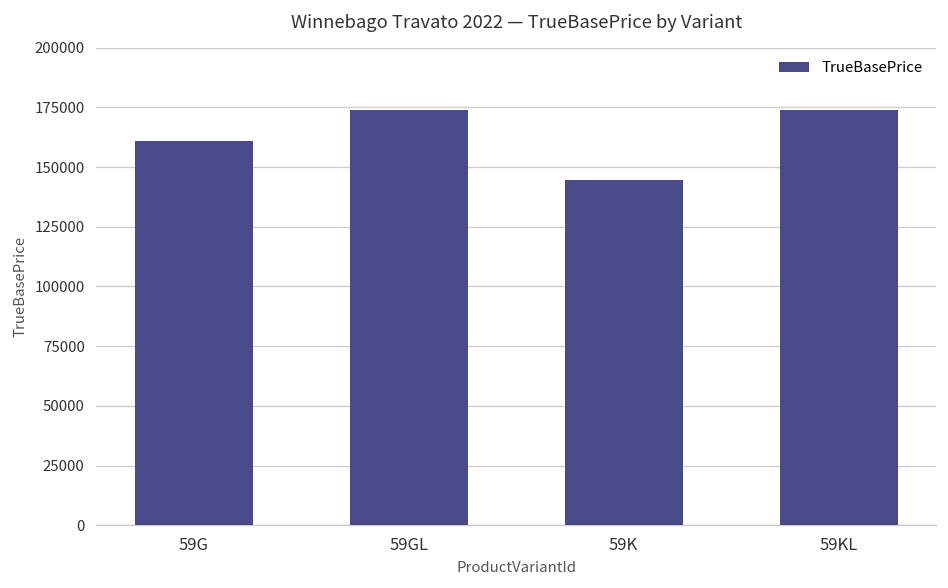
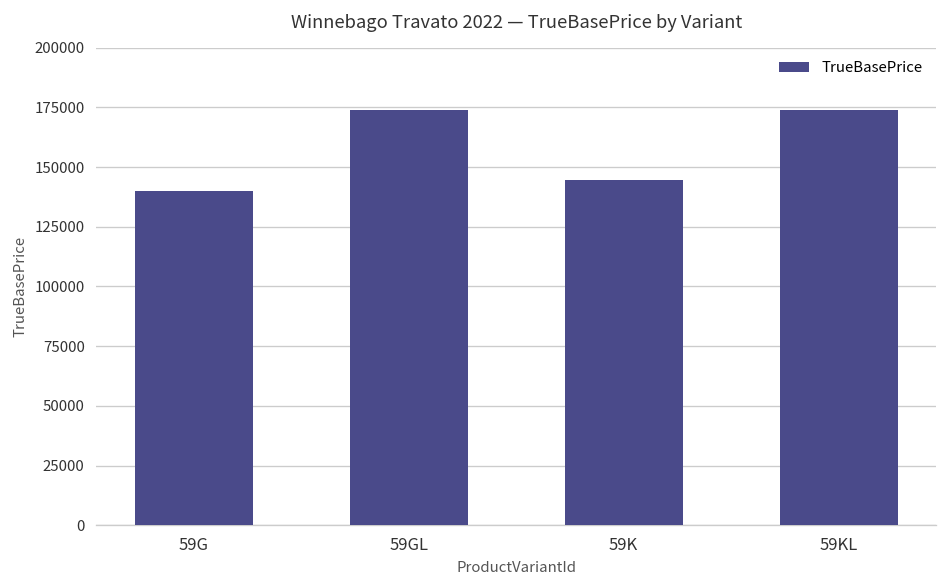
59G: 161000 -> 140000
